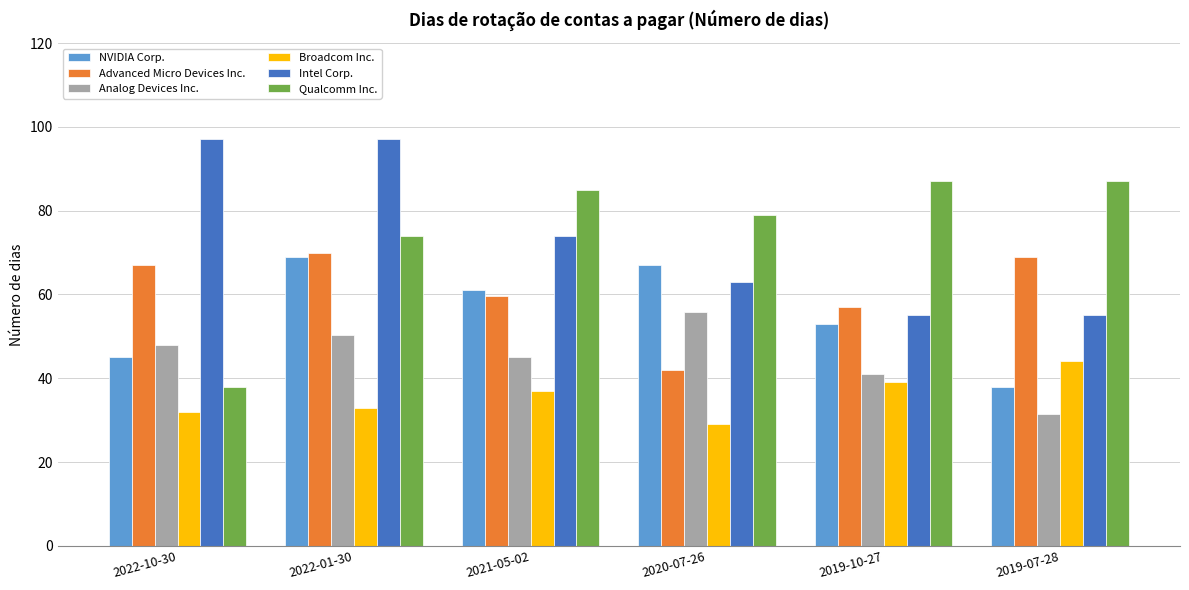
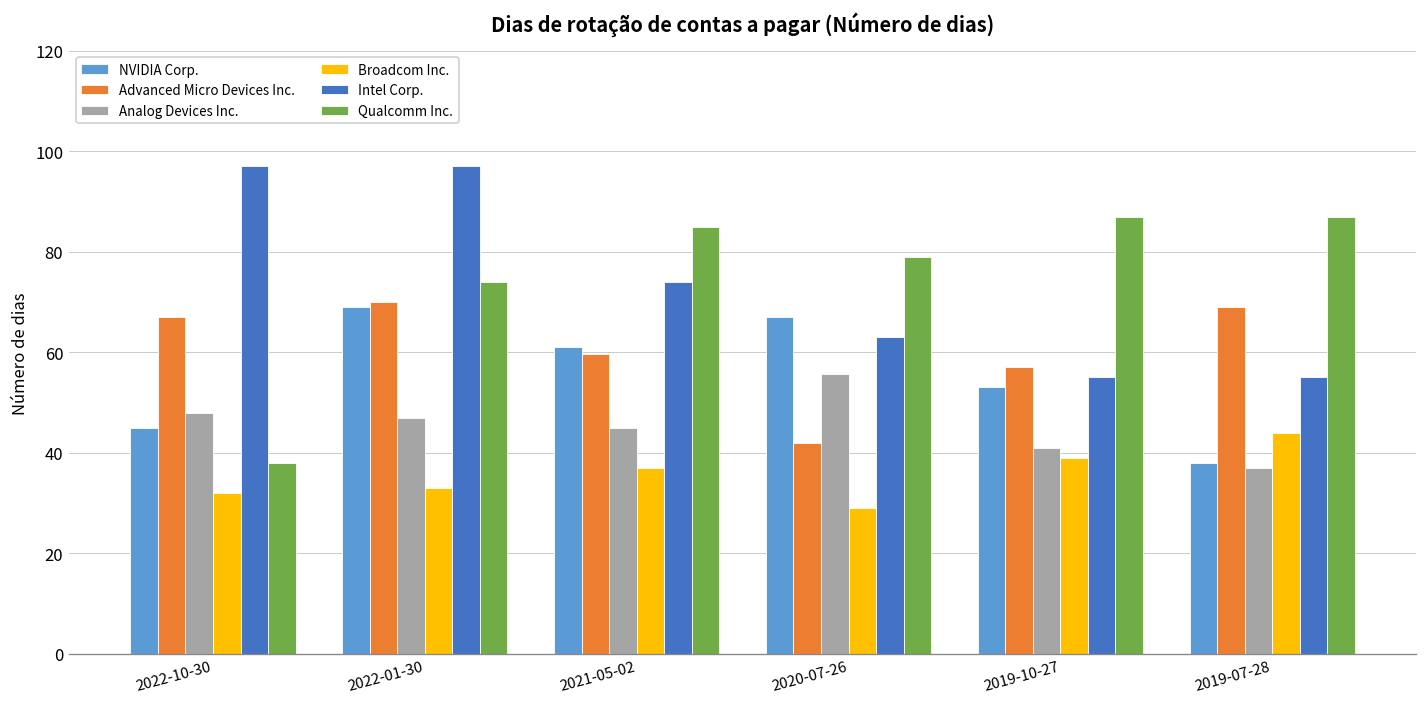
Analog Devices Inc., 2022-01-30: 50 -> 47
Analog Devices Inc., 2019-07-28: 32 -> 37
